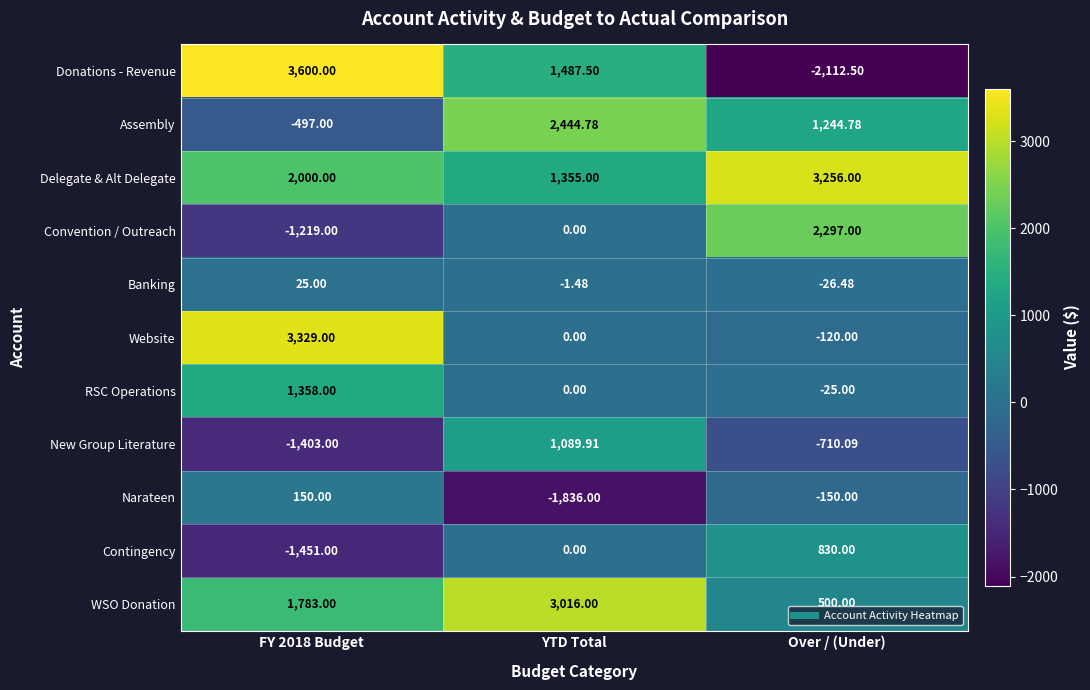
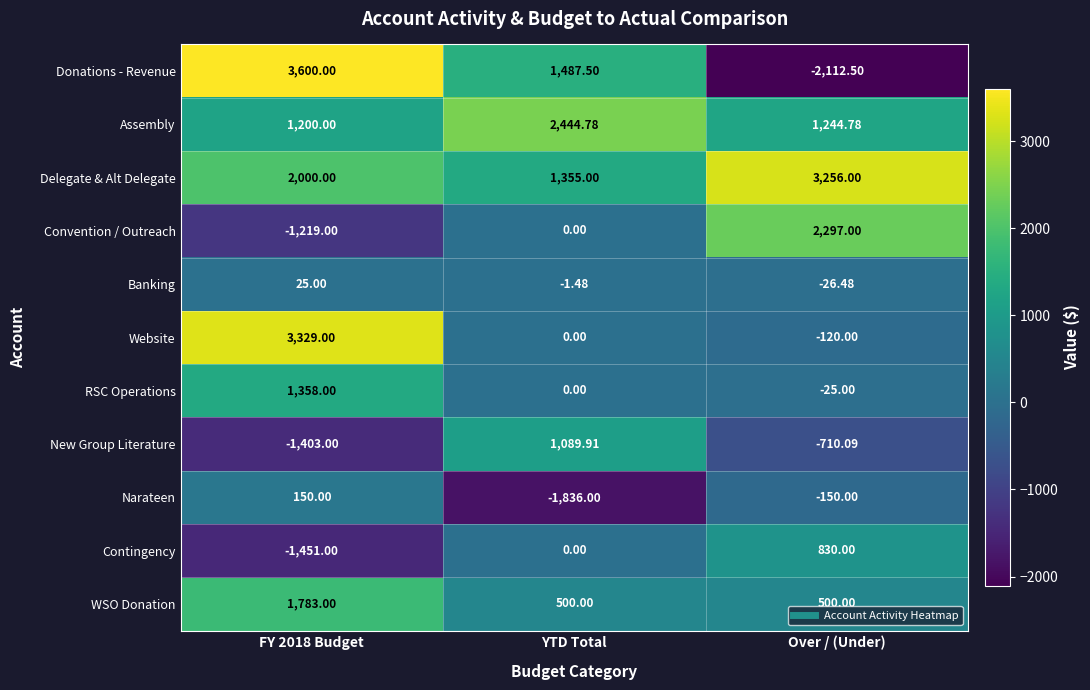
Assembly, FY 2018 Budget: -497.00 -> 1,200.00
WSO Donation, YTD Total: 3,016.00 -> 500.00
